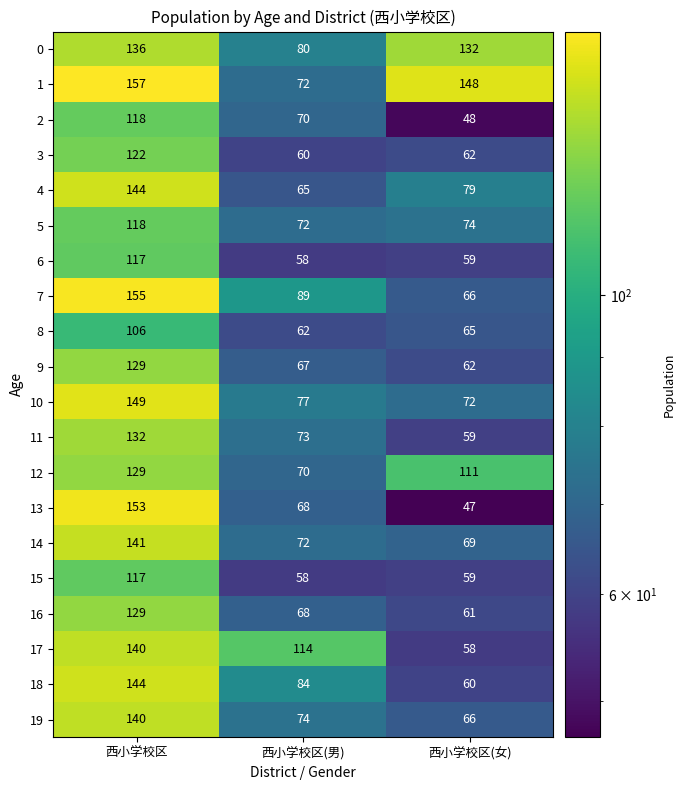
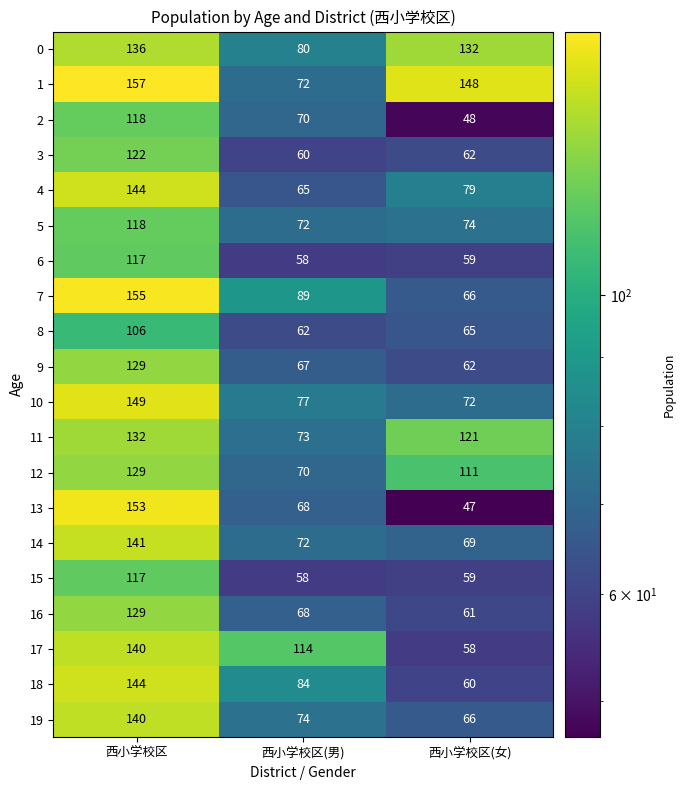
11, 西小学校区(女): 59 -> 121
